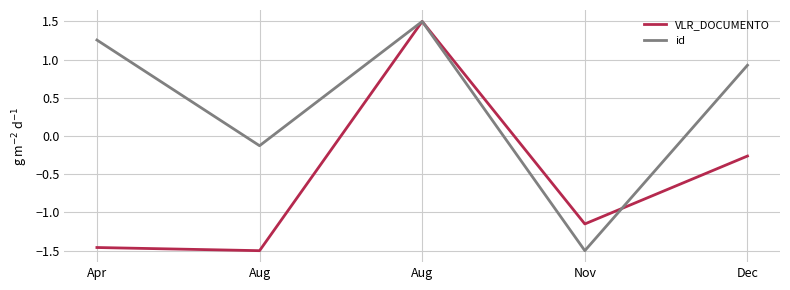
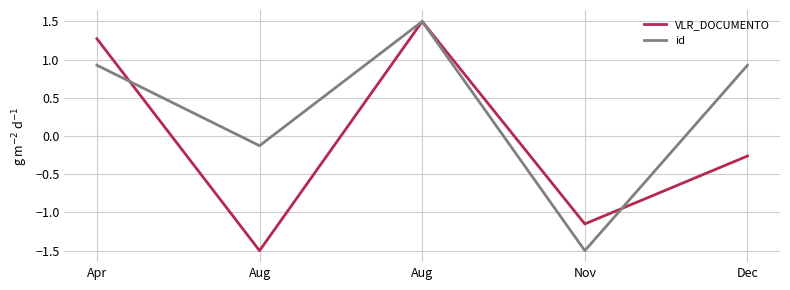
VLR_DOCUMENTO, Apr: -1.5 -> 1.3
id, Apr: 1.3 -> 0.9
